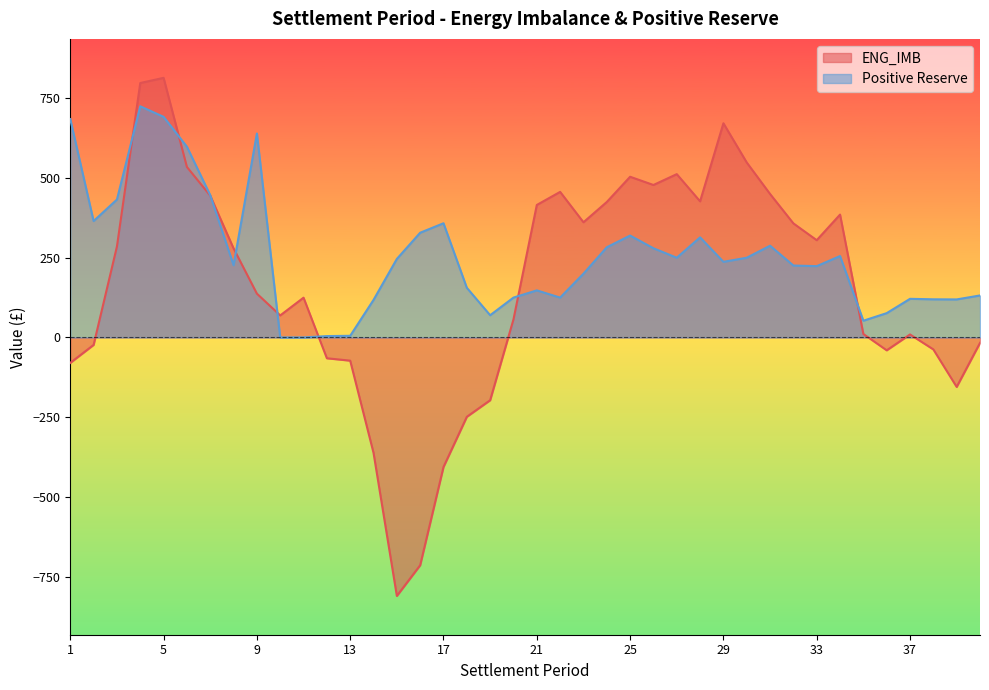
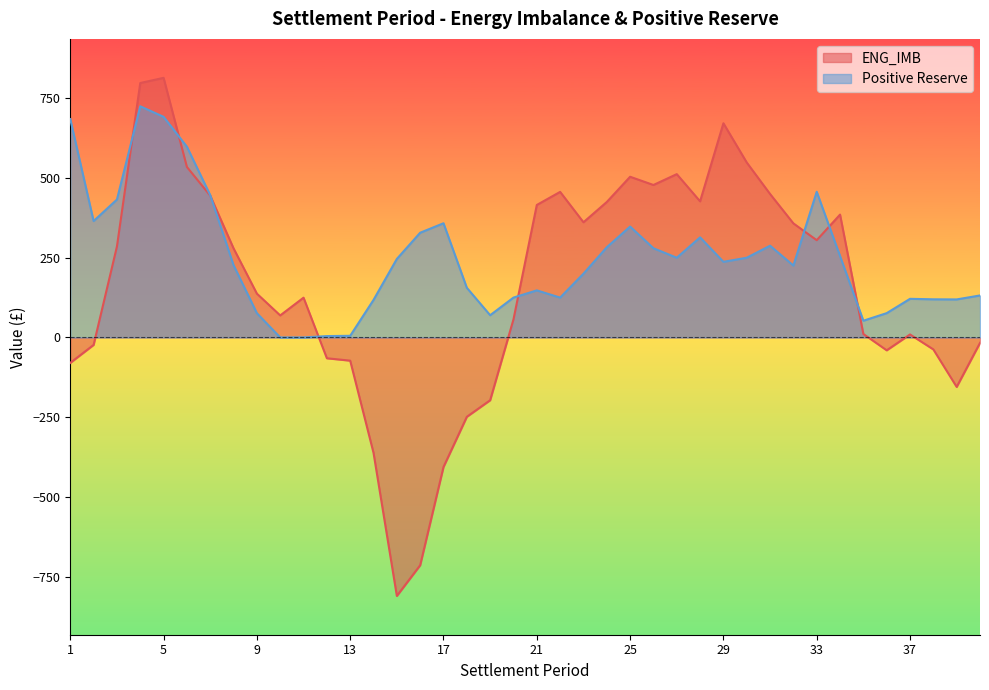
Positive Reserve, 9: 640 -> 80
Positive Reserve, 25: 320 -> 350
Positive Reserve, 33: 220 -> 460
